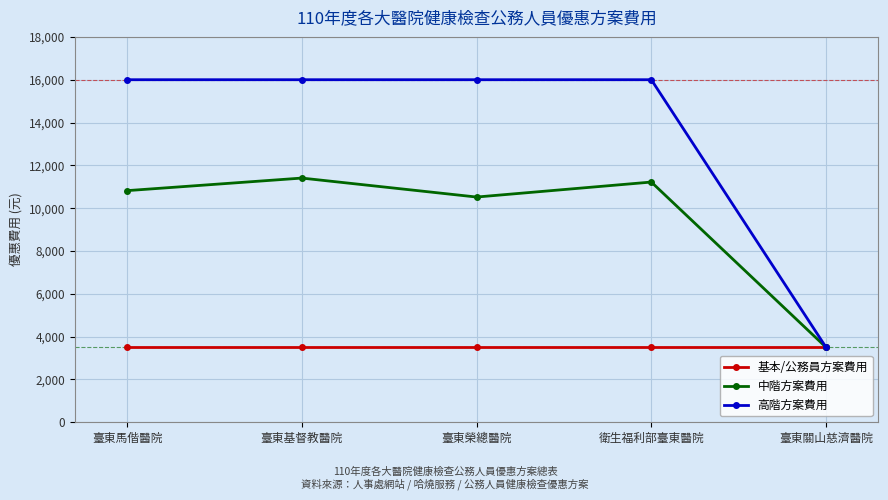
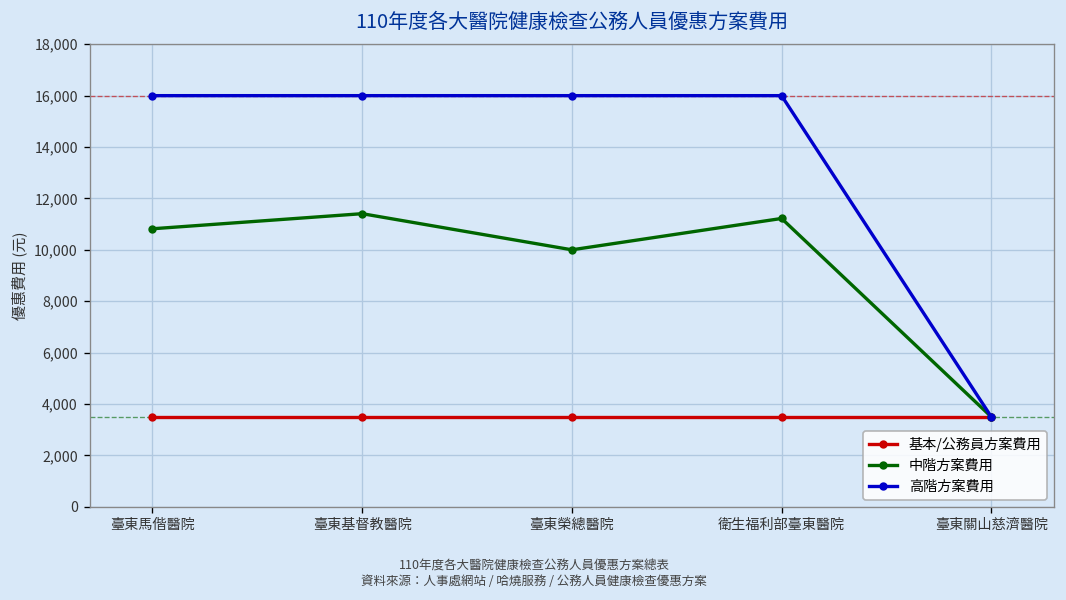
中階方案費用, 臺東榮總醫院: 10,500 -> 10,000
